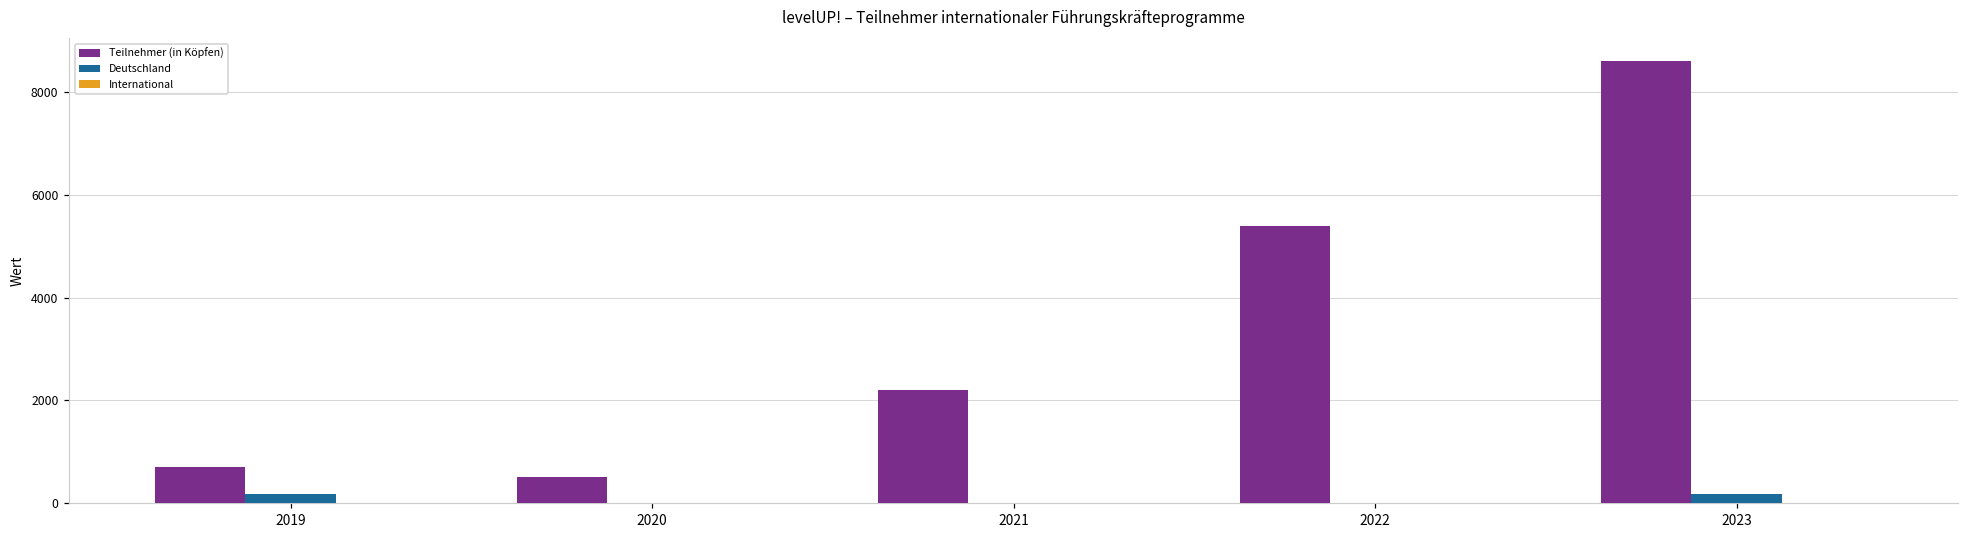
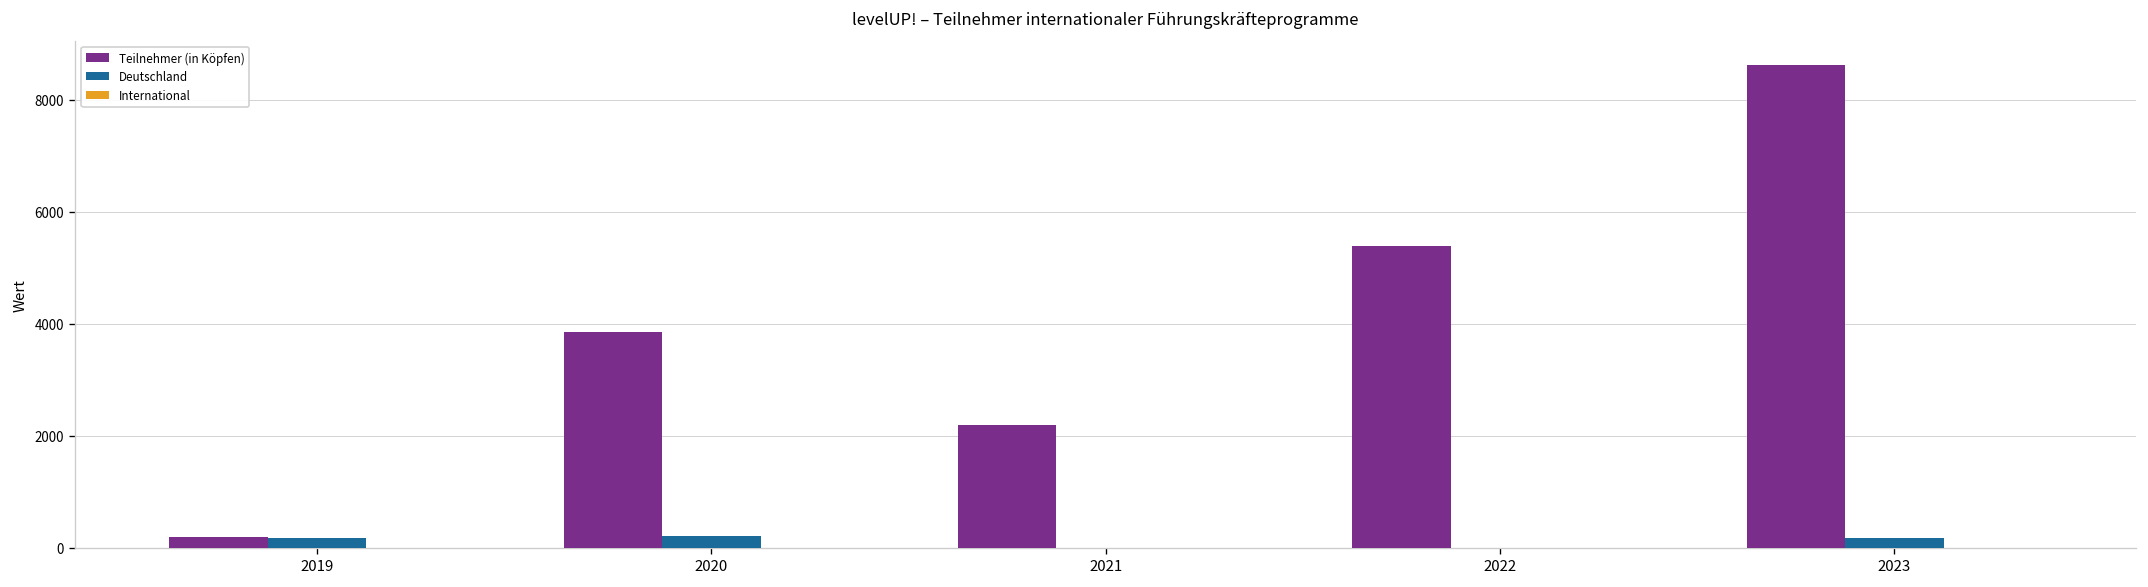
Teilnehmer (in Köpfen), 2019: 700 -> 200
Teilnehmer (in Köpfen), 2020: 500 -> 3900
Deutschland, 2020: 0 -> 200
